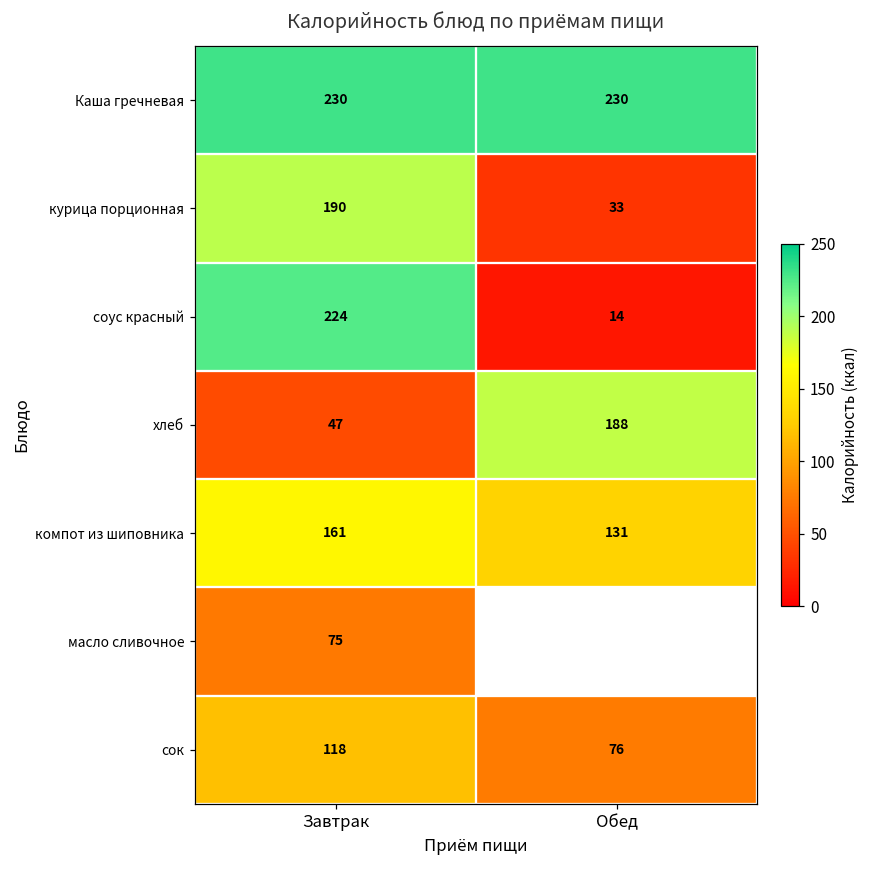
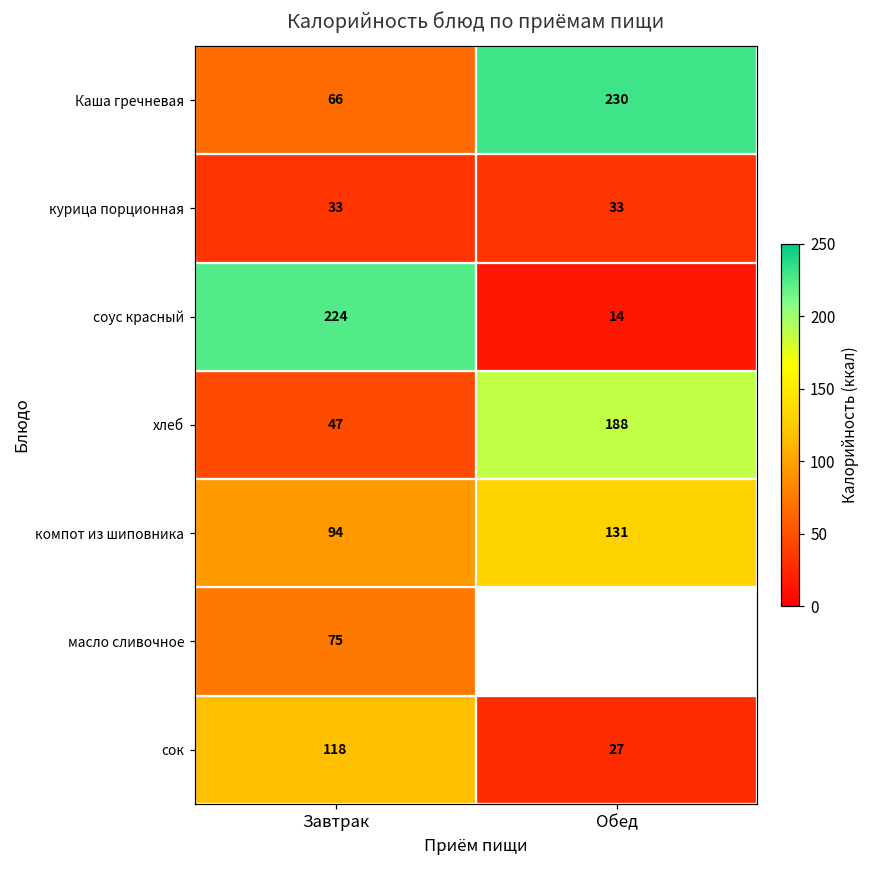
Каша гречневая, Завтрак: 230 -> 66
курица порционная, Завтрак: 190 -> 33
компот из шиповника, Завтрак: 161 -> 94
сок, Обед: 76 -> 27
